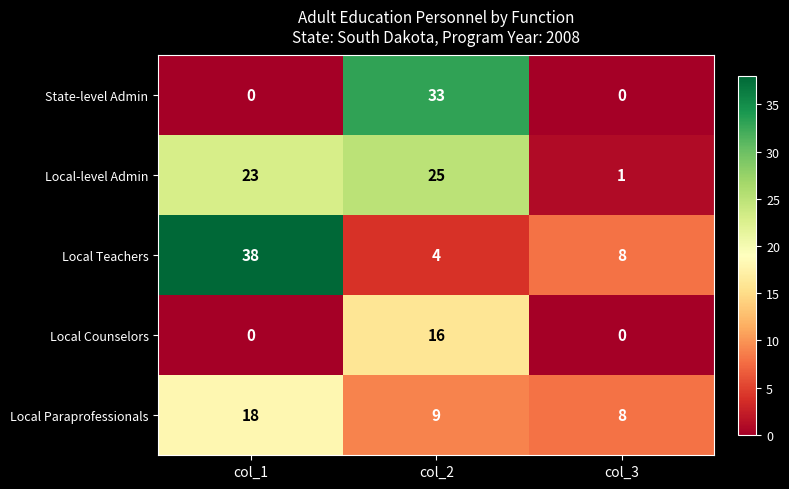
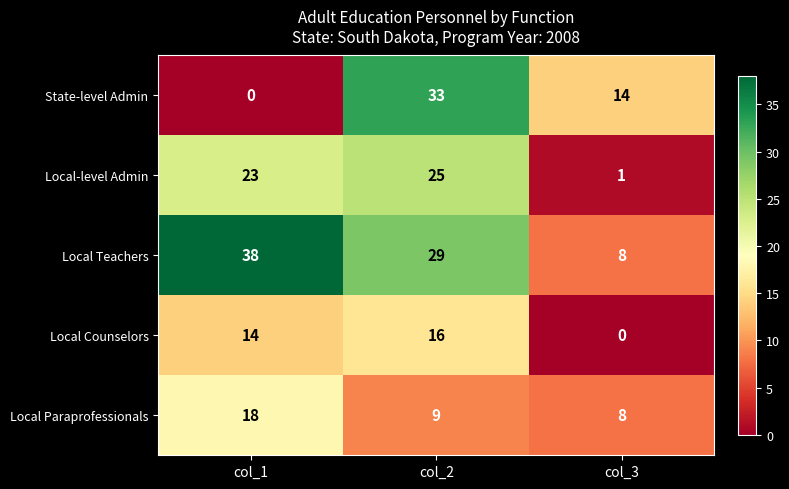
State-level Admin, col_3: 0 -> 14
Local Teachers, col_2: 4 -> 29
Local Counselors, col_1: 0 -> 14
